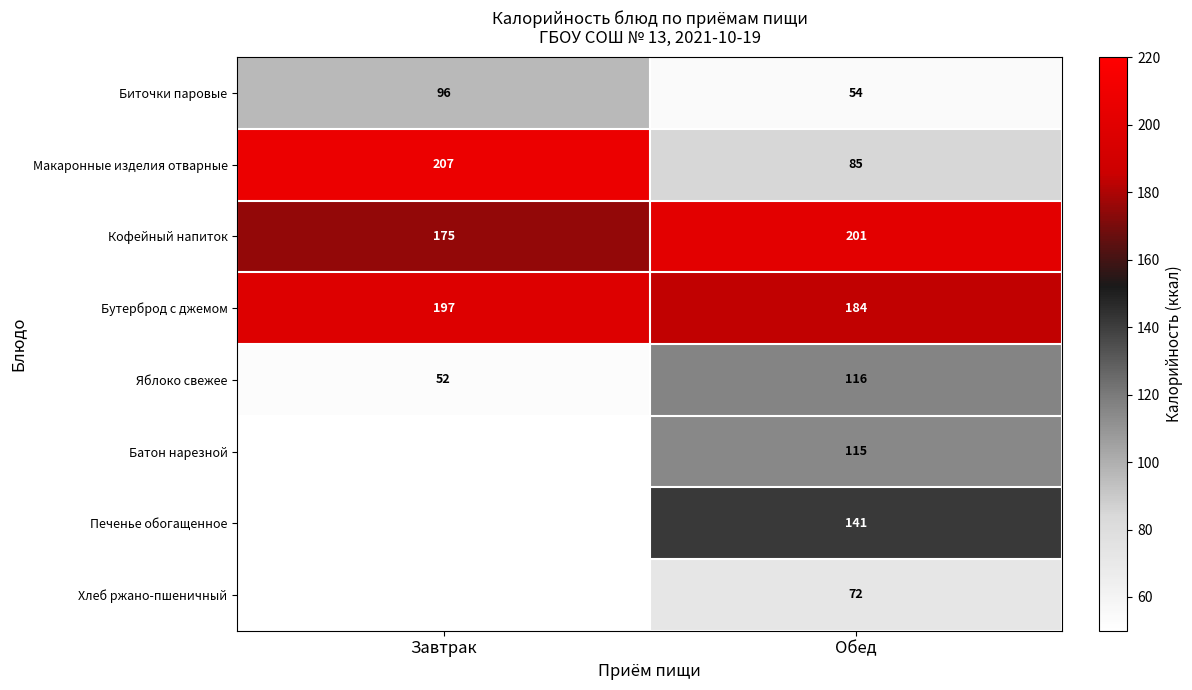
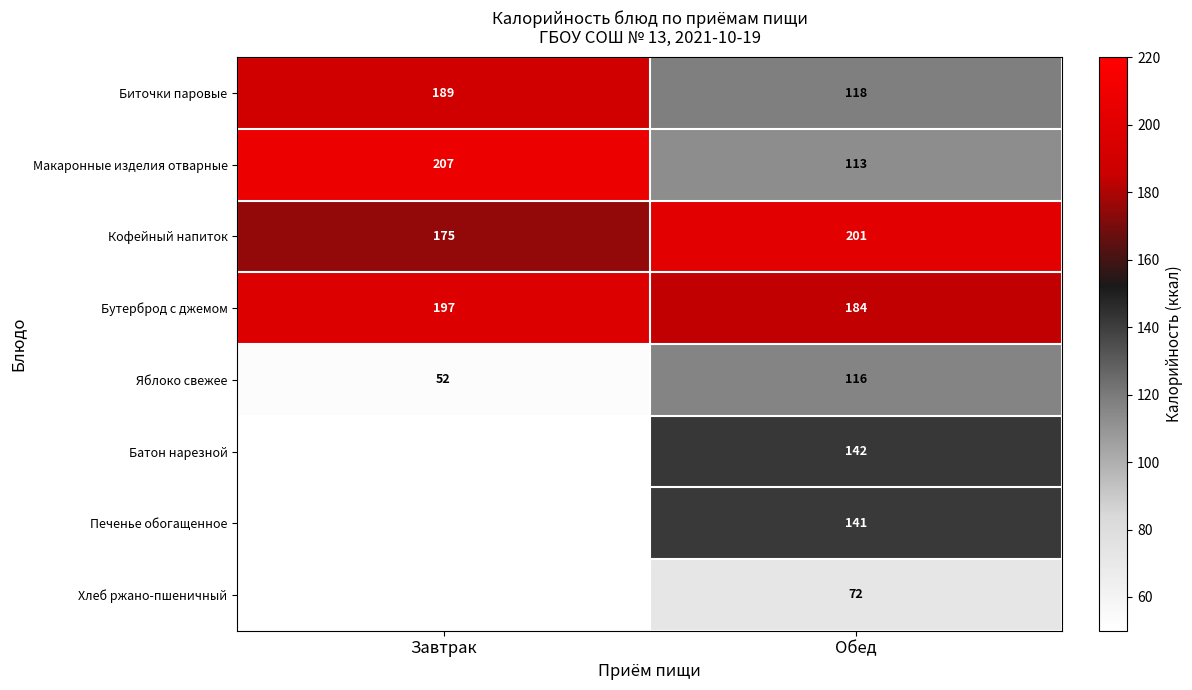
Биточки паровые, Завтрак: 96 -> 189
Биточки паровые, Обед: 54 -> 118
Макаронные изделия отварные, Обед: 85 -> 113
Батон нарезной, Обед: 115 -> 142
